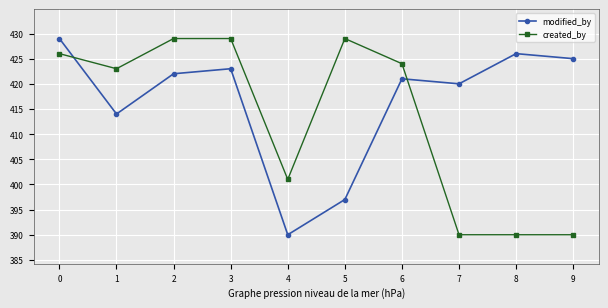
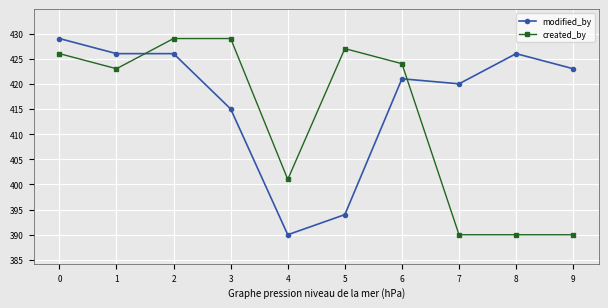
modified_by, 1: 414 -> 426
modified_by, 2: 422 -> 426
modified_by, 3: 423 -> 415
modified_by, 5: 397 -> 394
created_by, 5: 429 -> 427
modified_by, 9: 425 -> 423
